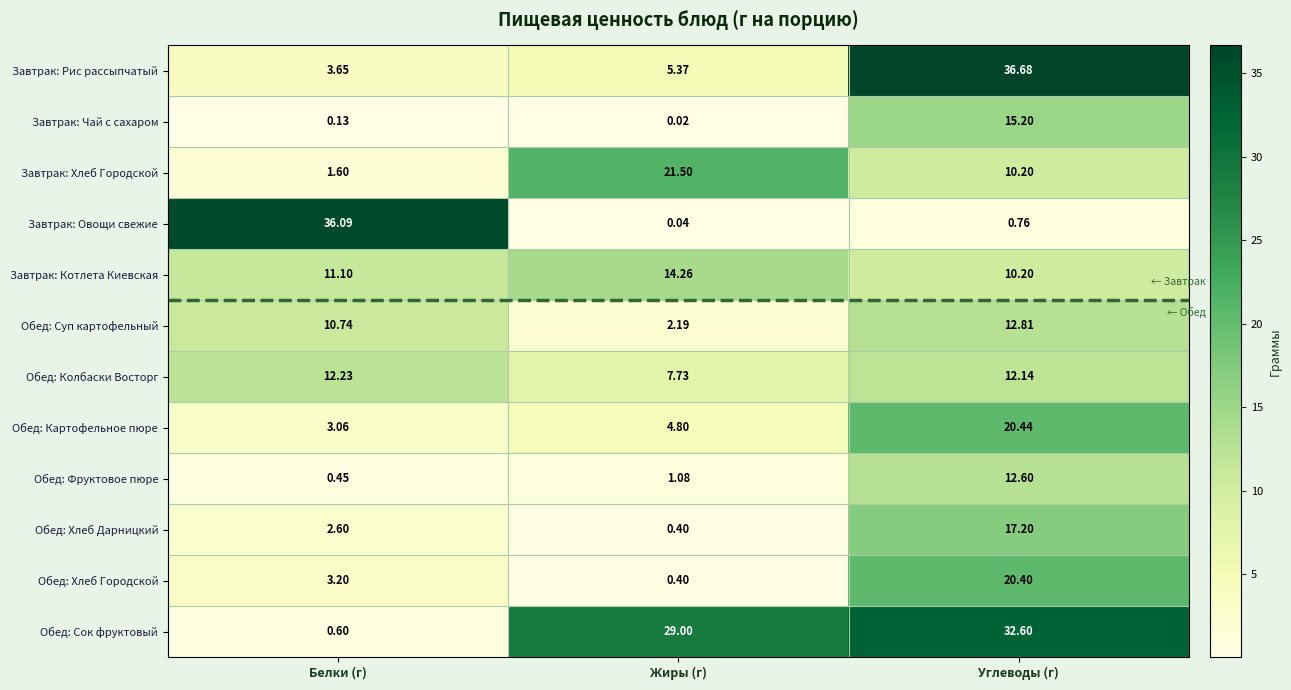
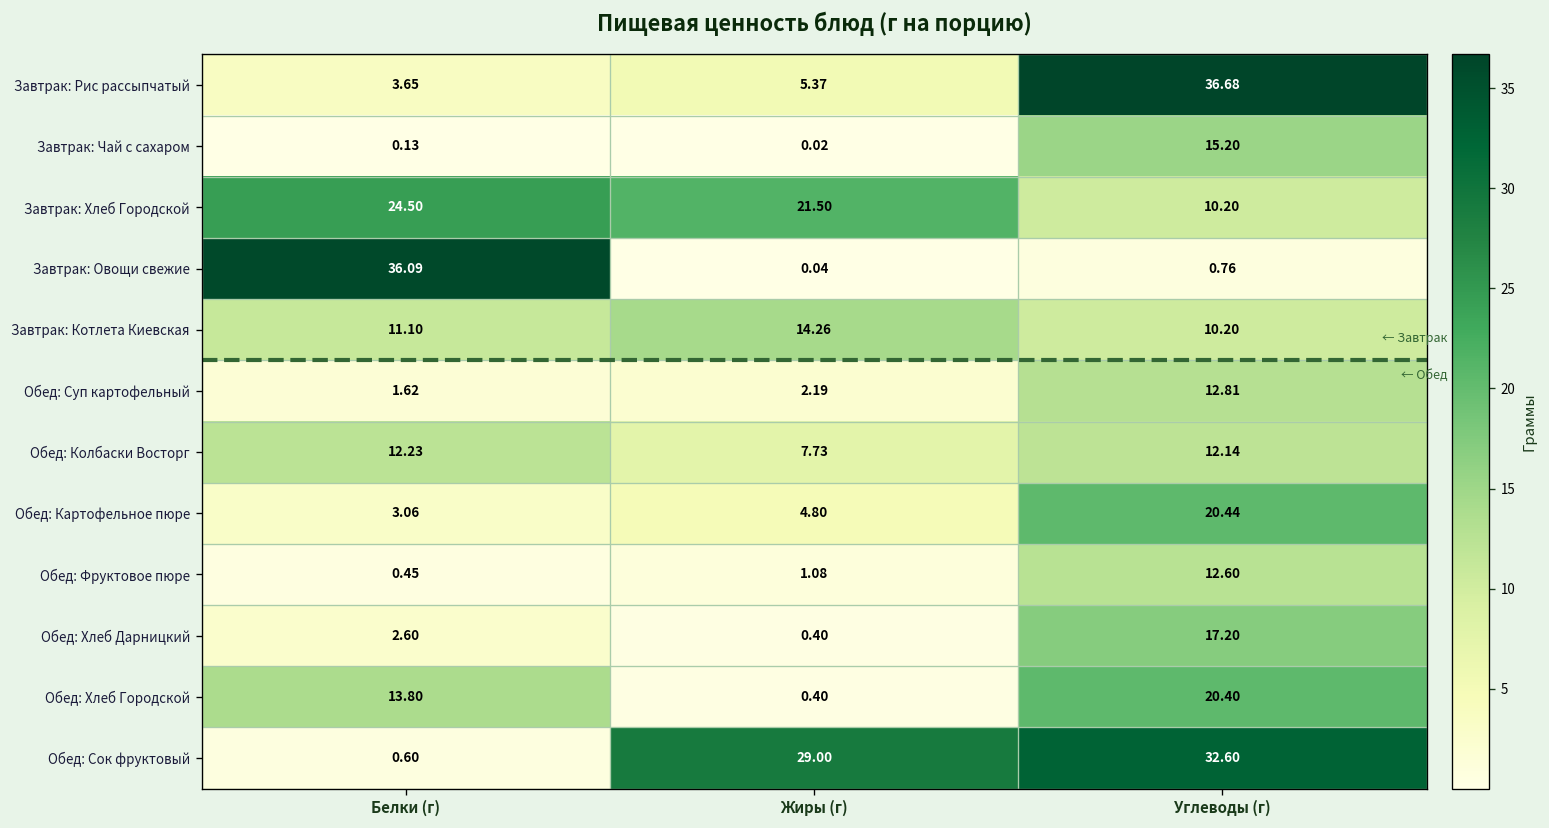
Завтрак: Хлеб Городской, Белки (г): 1.60 -> 24.50
Обед: Суп картофельный, Белки (г): 10.74 -> 1.62
Обед: Хлеб Городской, Белки (г): 3.20 -> 13.80
